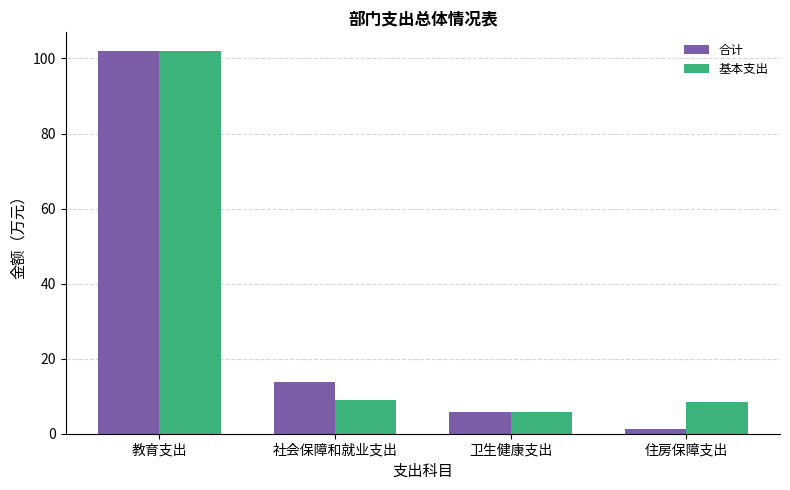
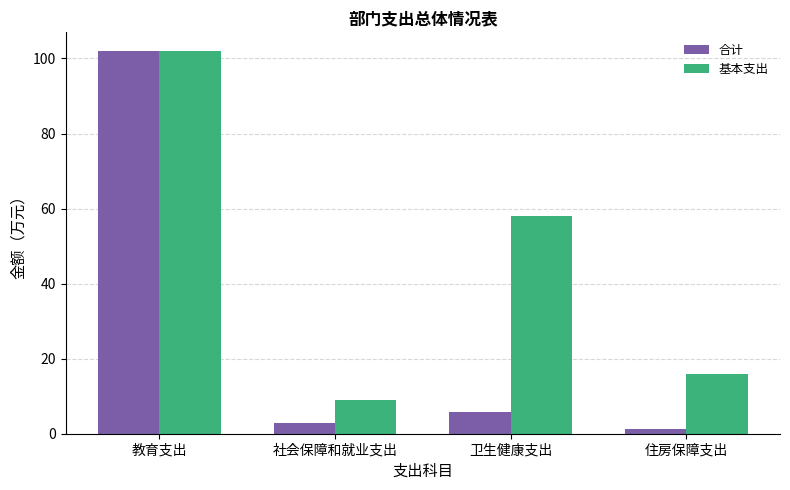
合计, 社会保障和就业支出: 14 -> 3
基本支出, 卫生健康支出: 6 -> 58
基本支出, 住房保障支出: 9 -> 16
